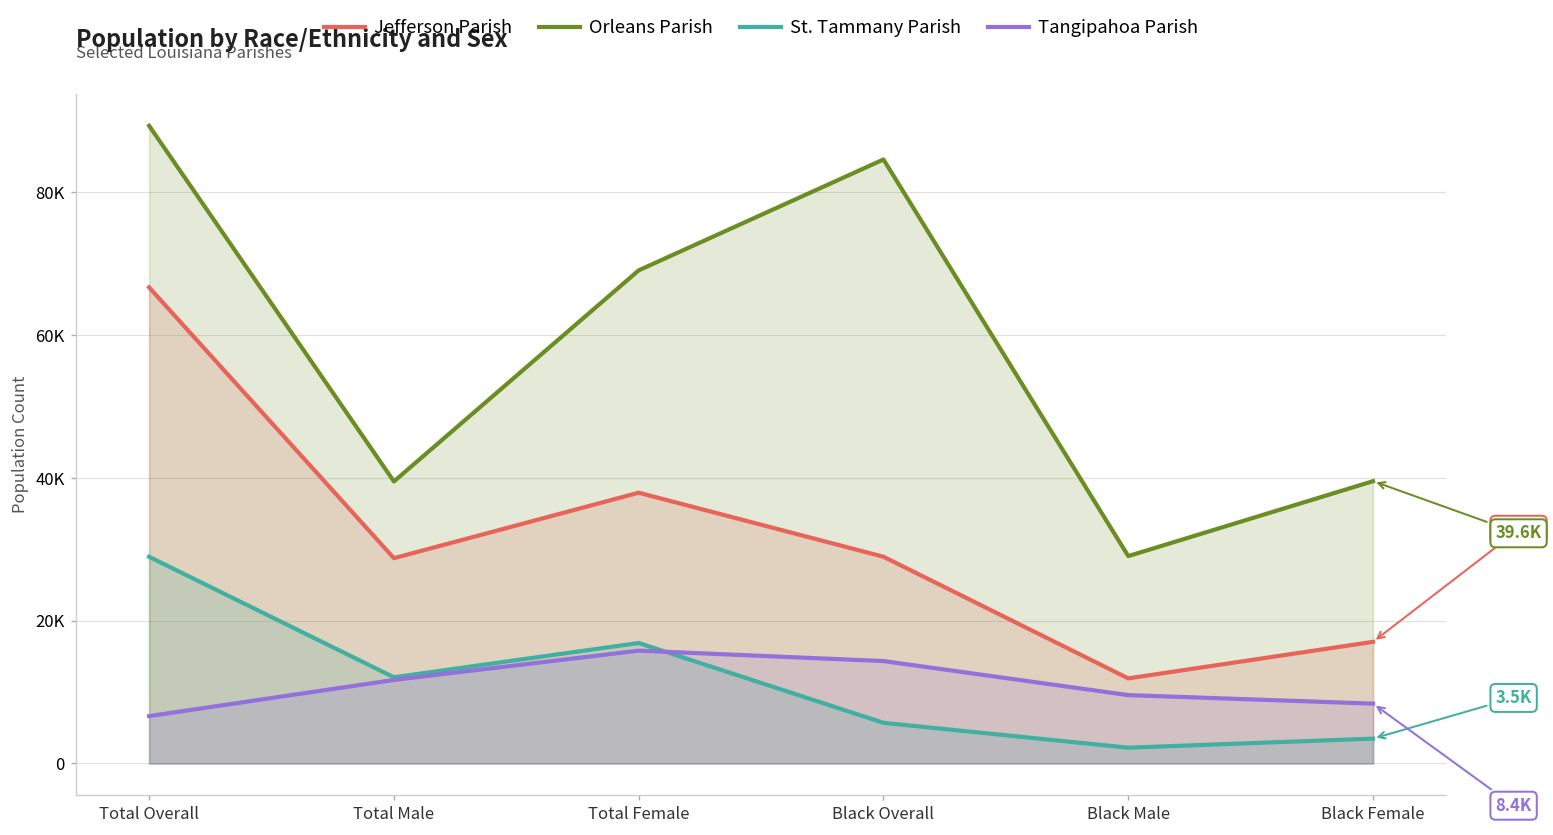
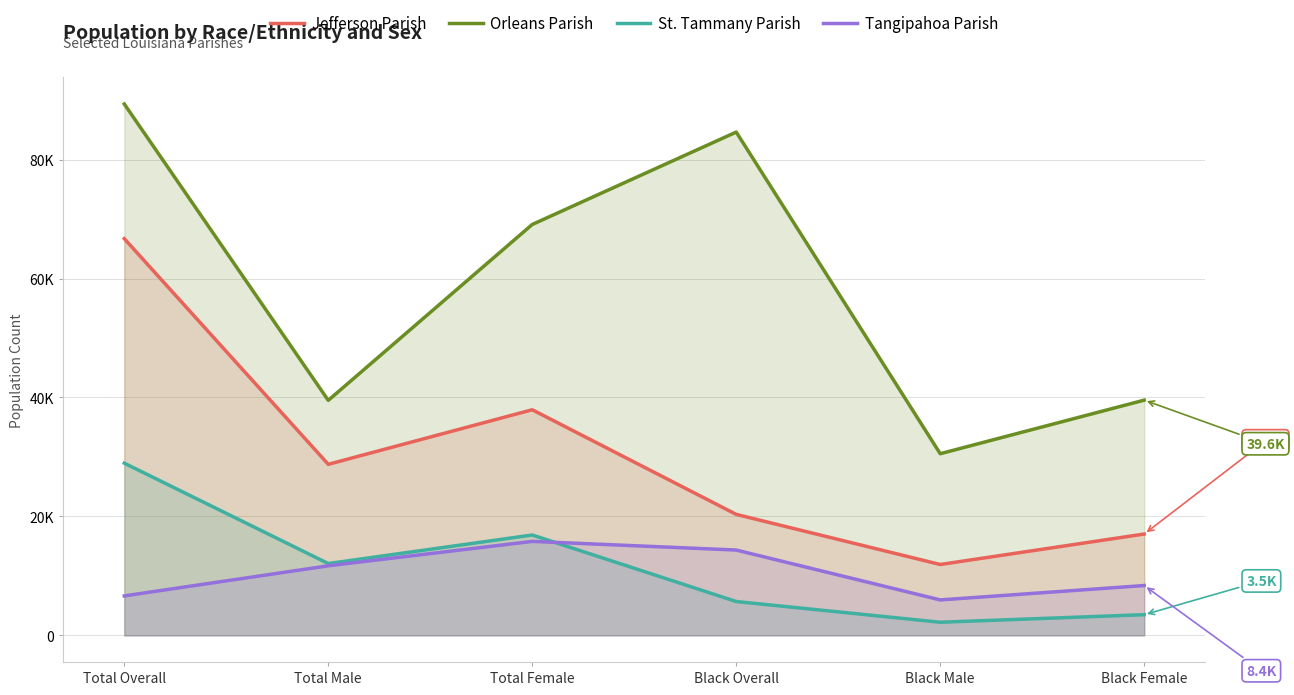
Jefferson Parish, Black Overall: 29000 -> 20000
Orleans Parish, Black Male: 29000 -> 31000
Tangipahoa Parish, Black Male: 10000 -> 6000
